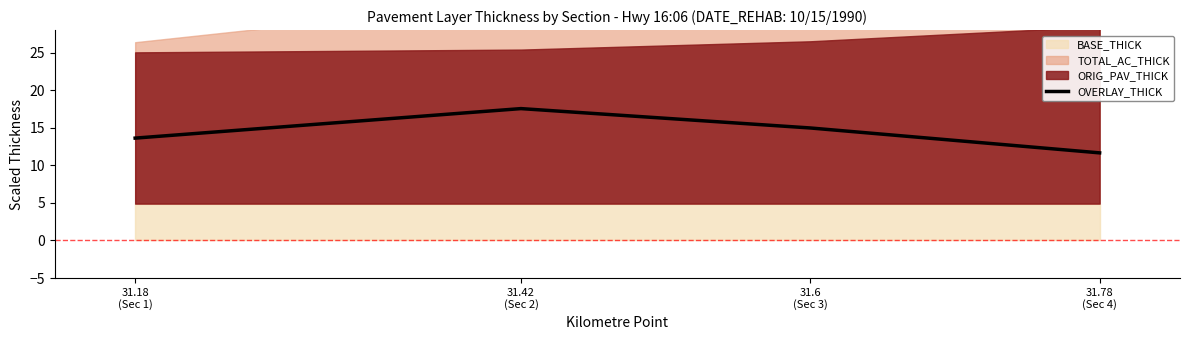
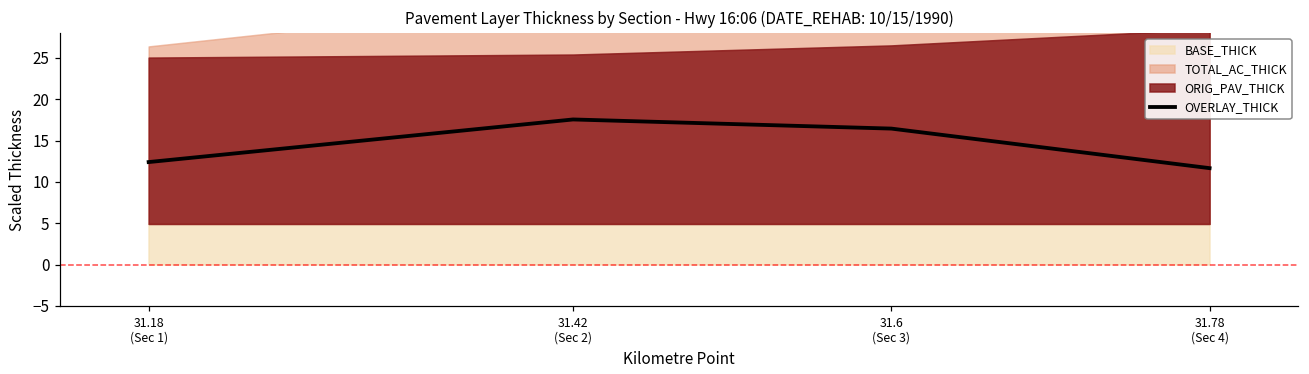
OVERLAY_THICK, 31.18 (Sec 1): 14 -> 12
OVERLAY_THICK, 31.6 (Sec 3): 15 -> 16
